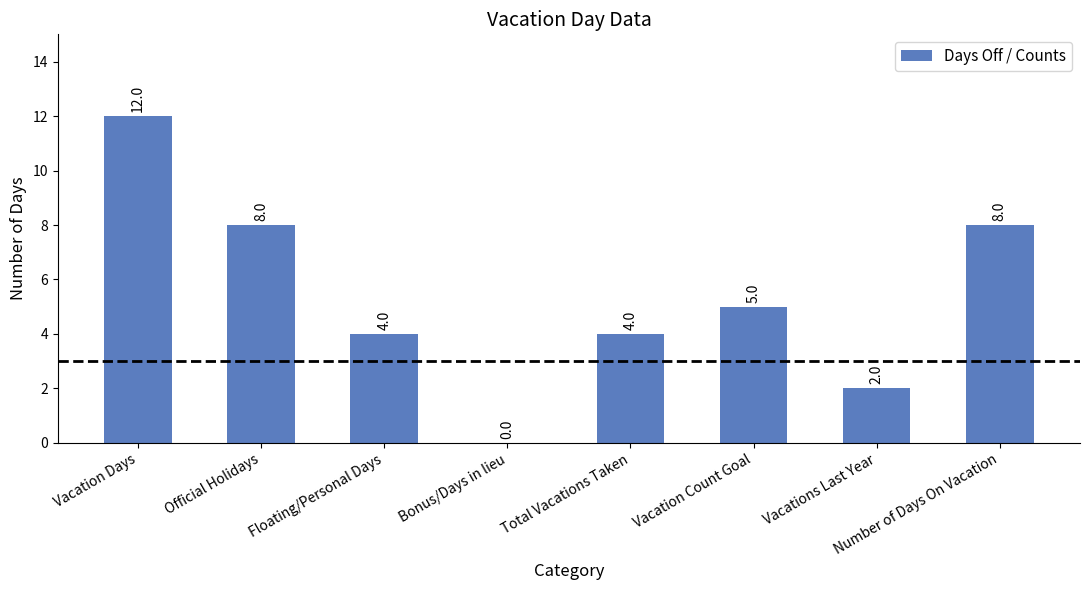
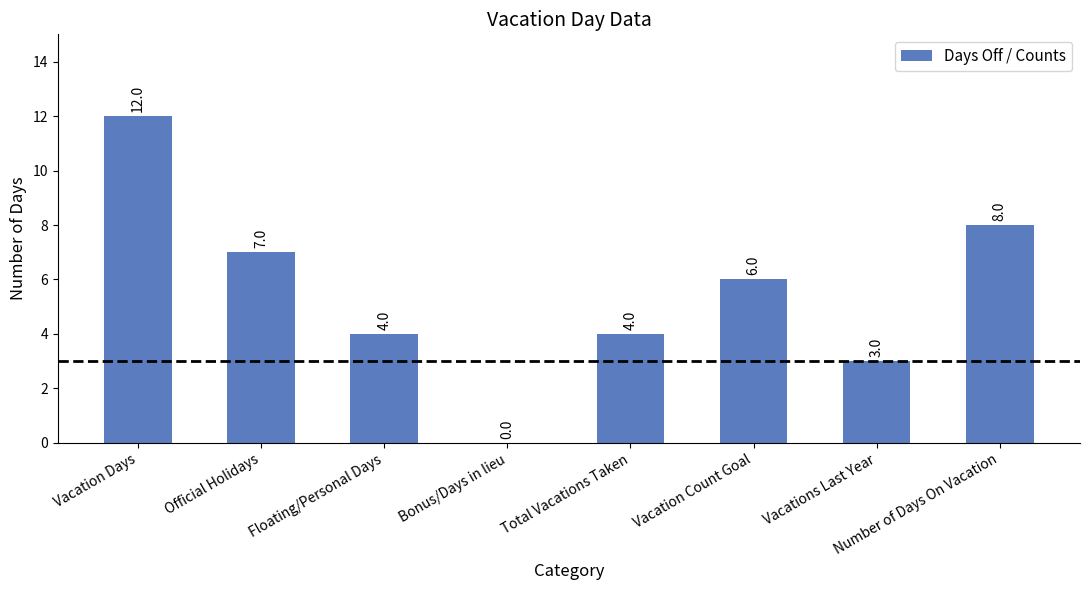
Official Holidays: 8.0 -> 7.0
Vacation Count Goal: 5.0 -> 6.0
Vacations Last Year: 2.0 -> 3.0
